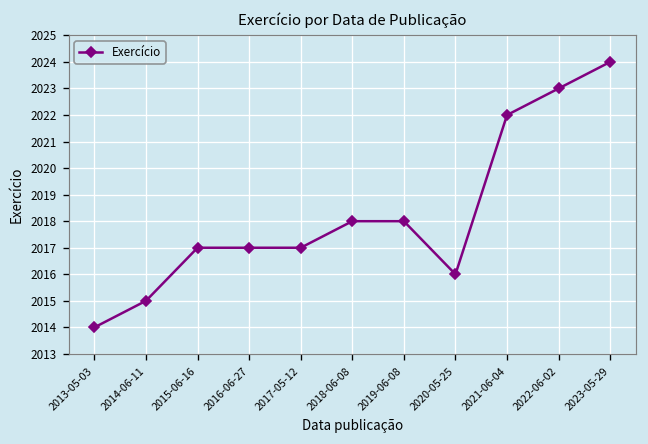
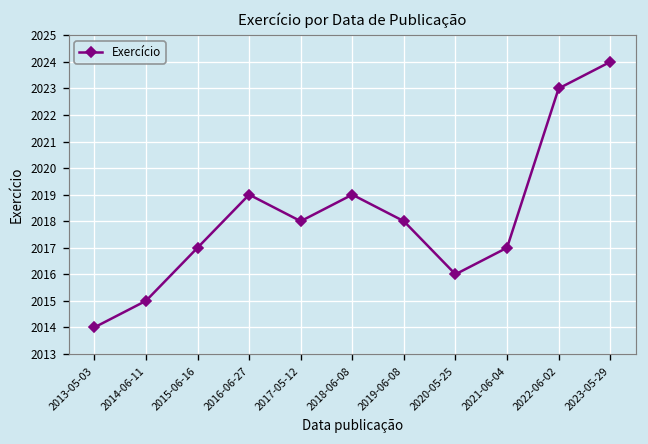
2016-06-27: 2017 -> 2019
2017-05-12: 2017 -> 2018
2018-06-08: 2018 -> 2019
2021-06-04: 2022 -> 2017
